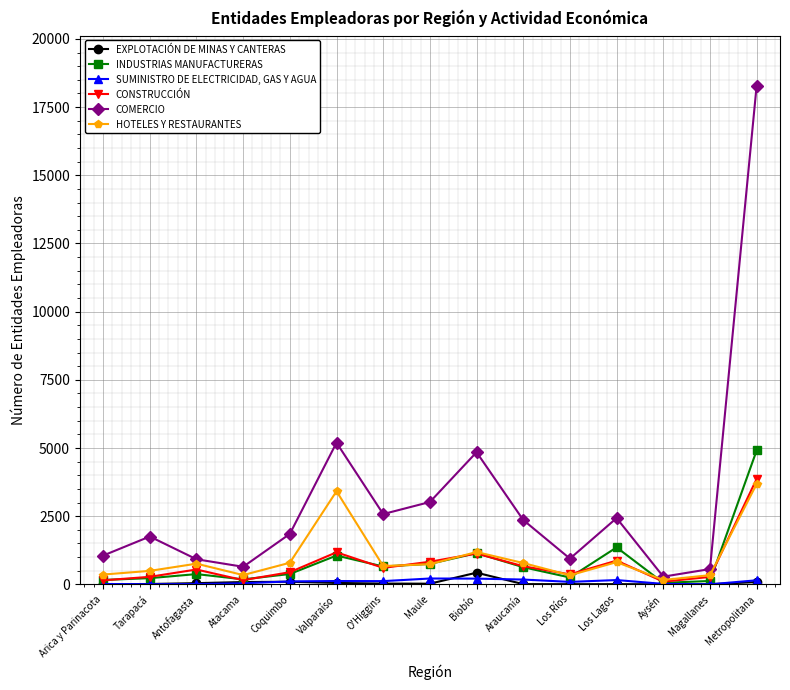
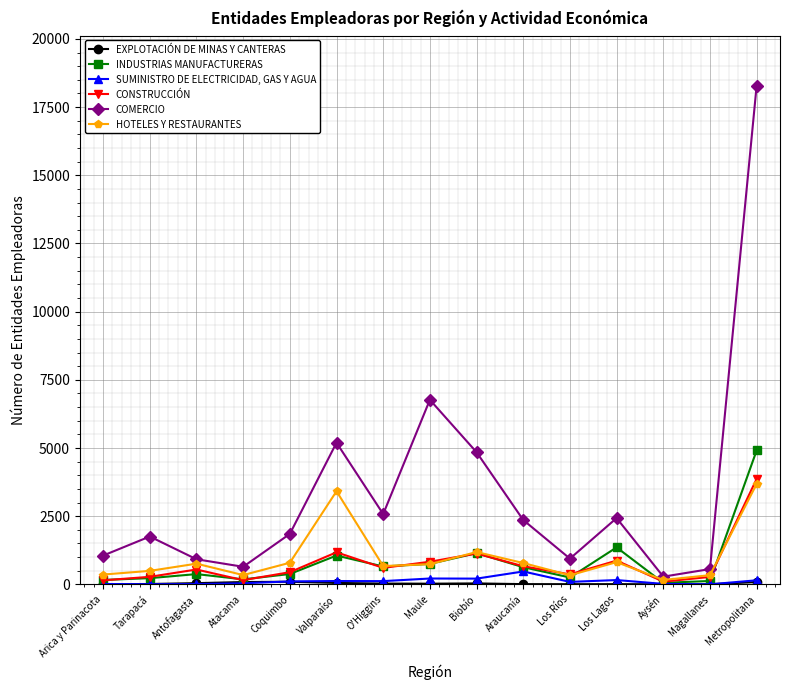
COMERCIO, Maule: 3000 -> 6800
EXPLOTACIÓN DE MINAS Y CANTERAS, Biobío: 400 -> 0
SUMINISTRO DE ELECTRICIDAD, GAS Y AGUA, Araucanía: 200 -> 500
